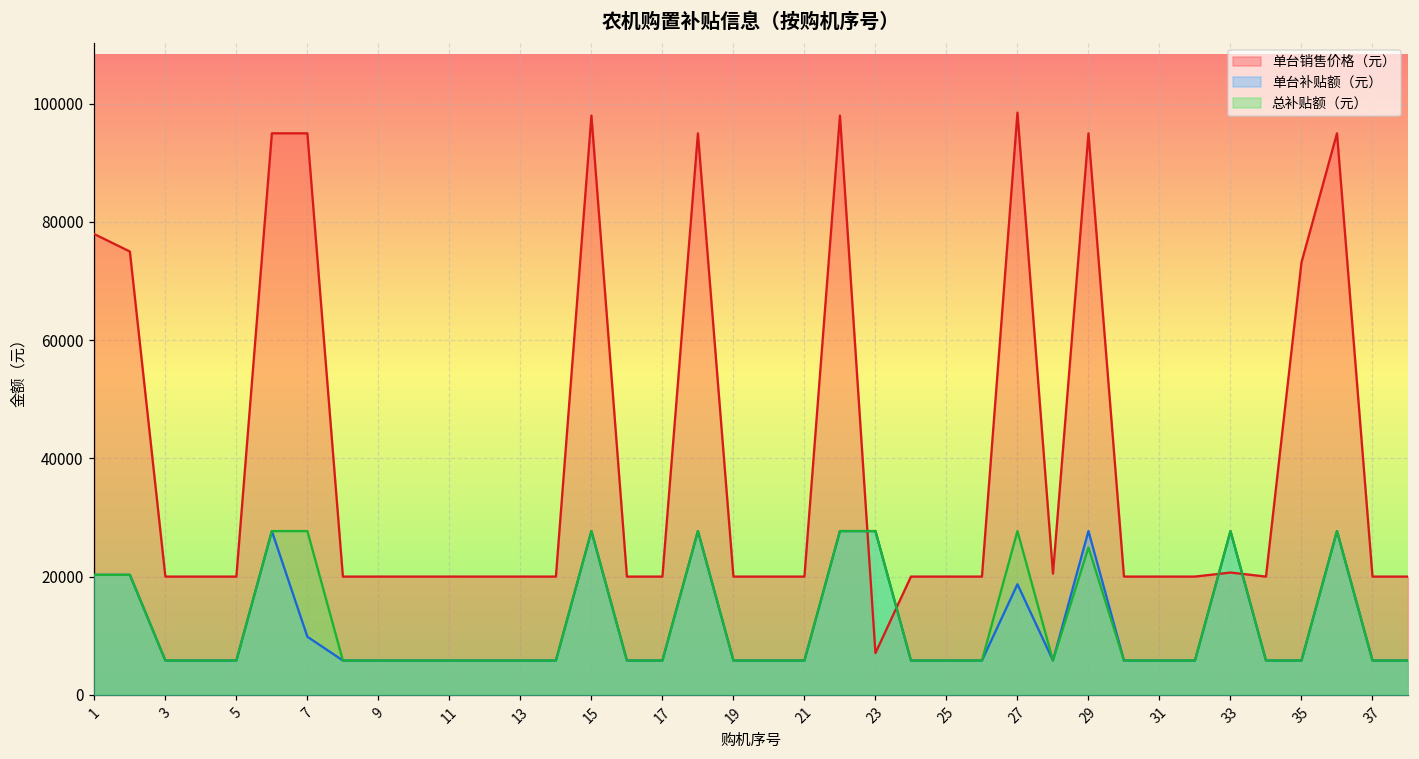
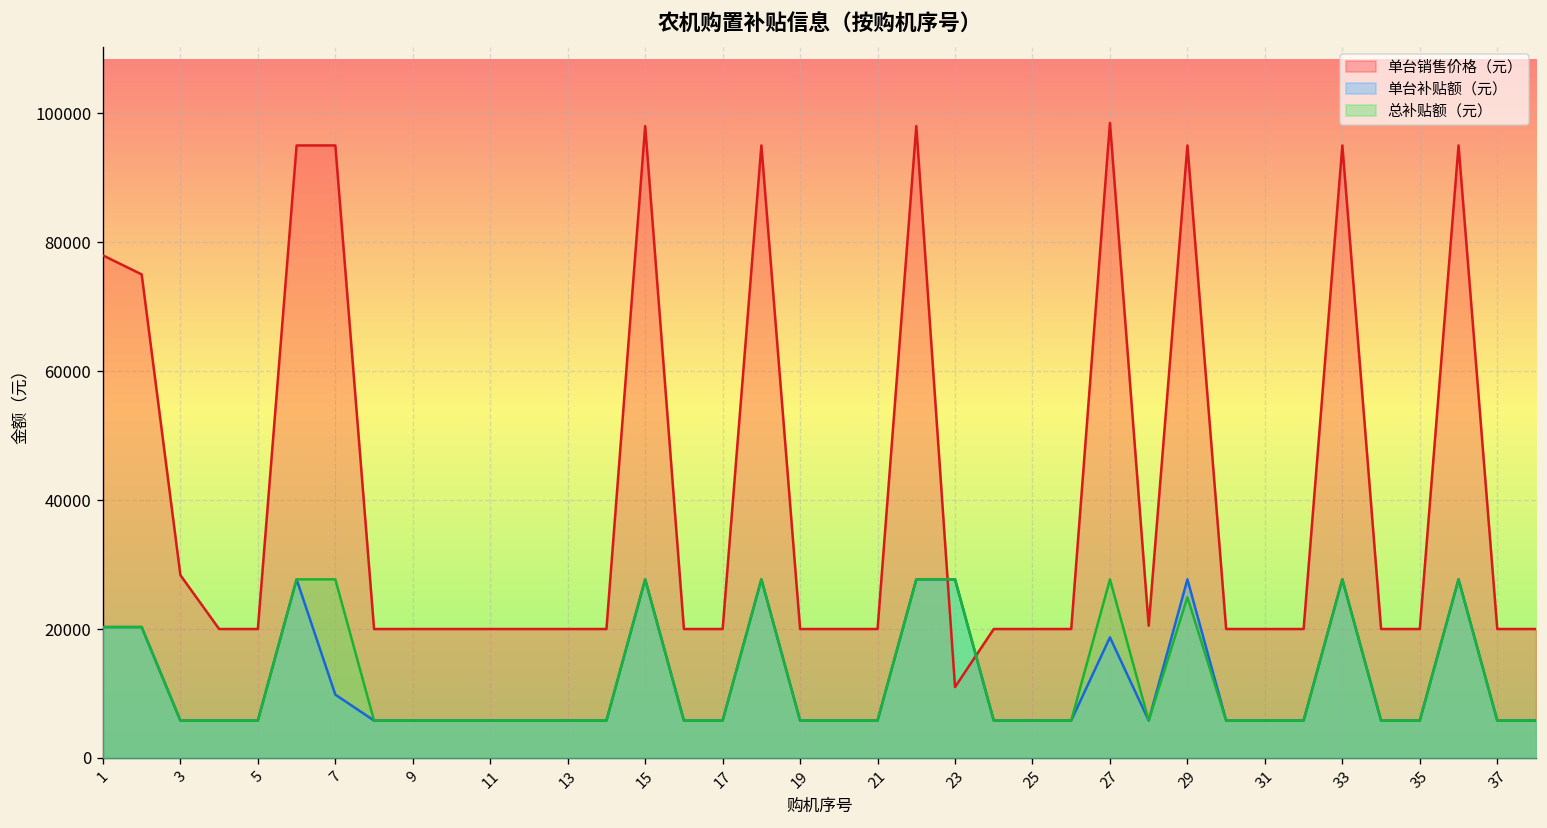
单台销售价格（元）, 3: 20000 -> 28000
单台销售价格（元）, 23: 7000 -> 11000
单台销售价格（元）, 33: 21000 -> 95000
单台销售价格（元）, 35: 73000 -> 20000
